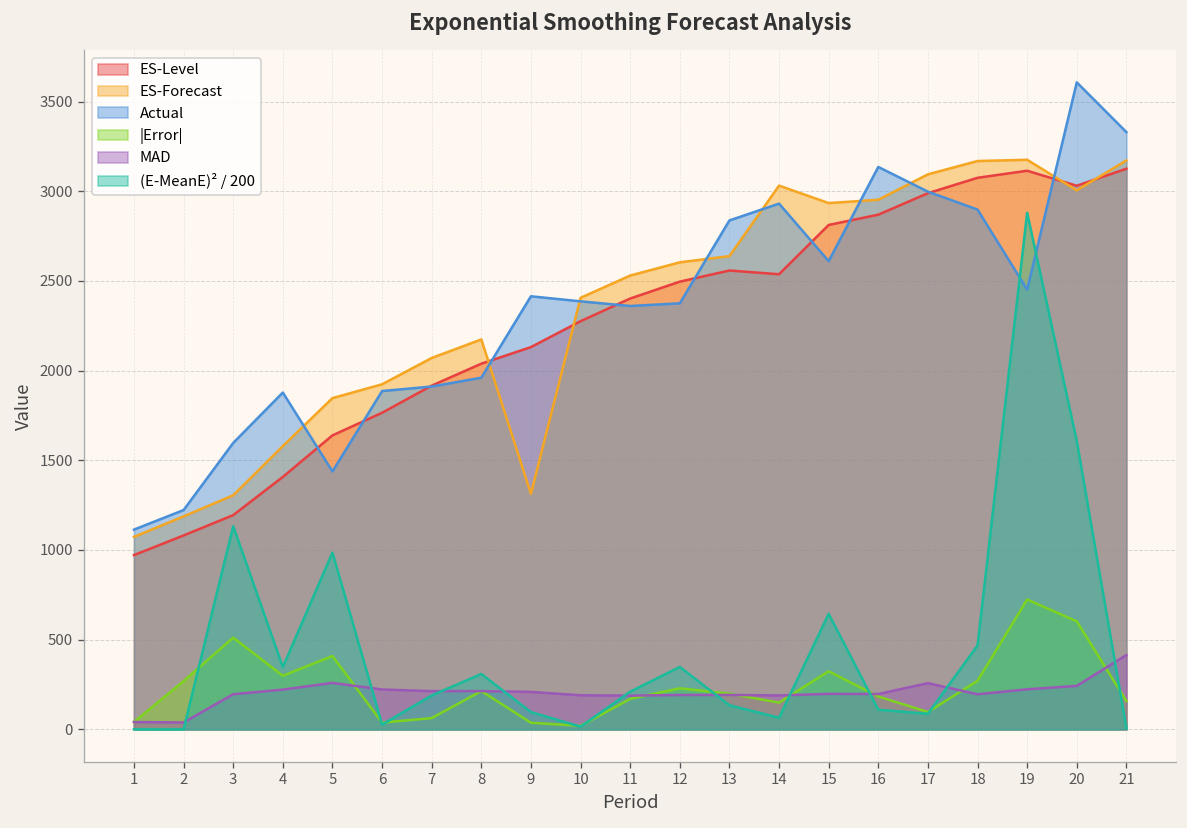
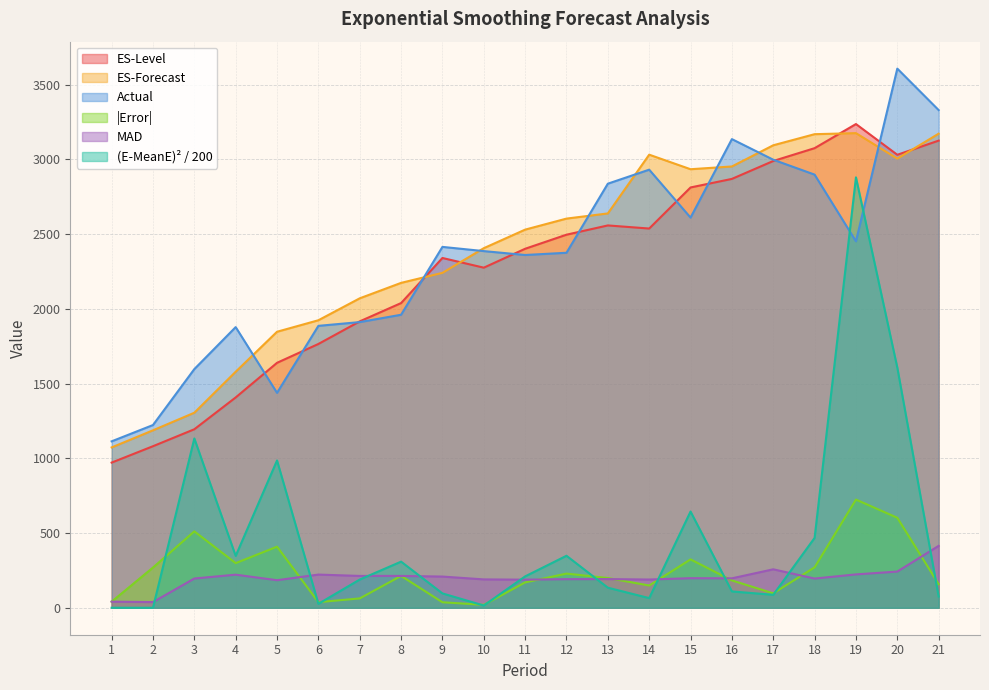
MAD, 5: 260 -> 180
ES-Level, 9: 2130 -> 2340
ES-Forecast, 9: 1310 -> 2240
ES-Level, 19: 3110 -> 3240
(E-MeanE)² / 200, 21: 10 -> 80
